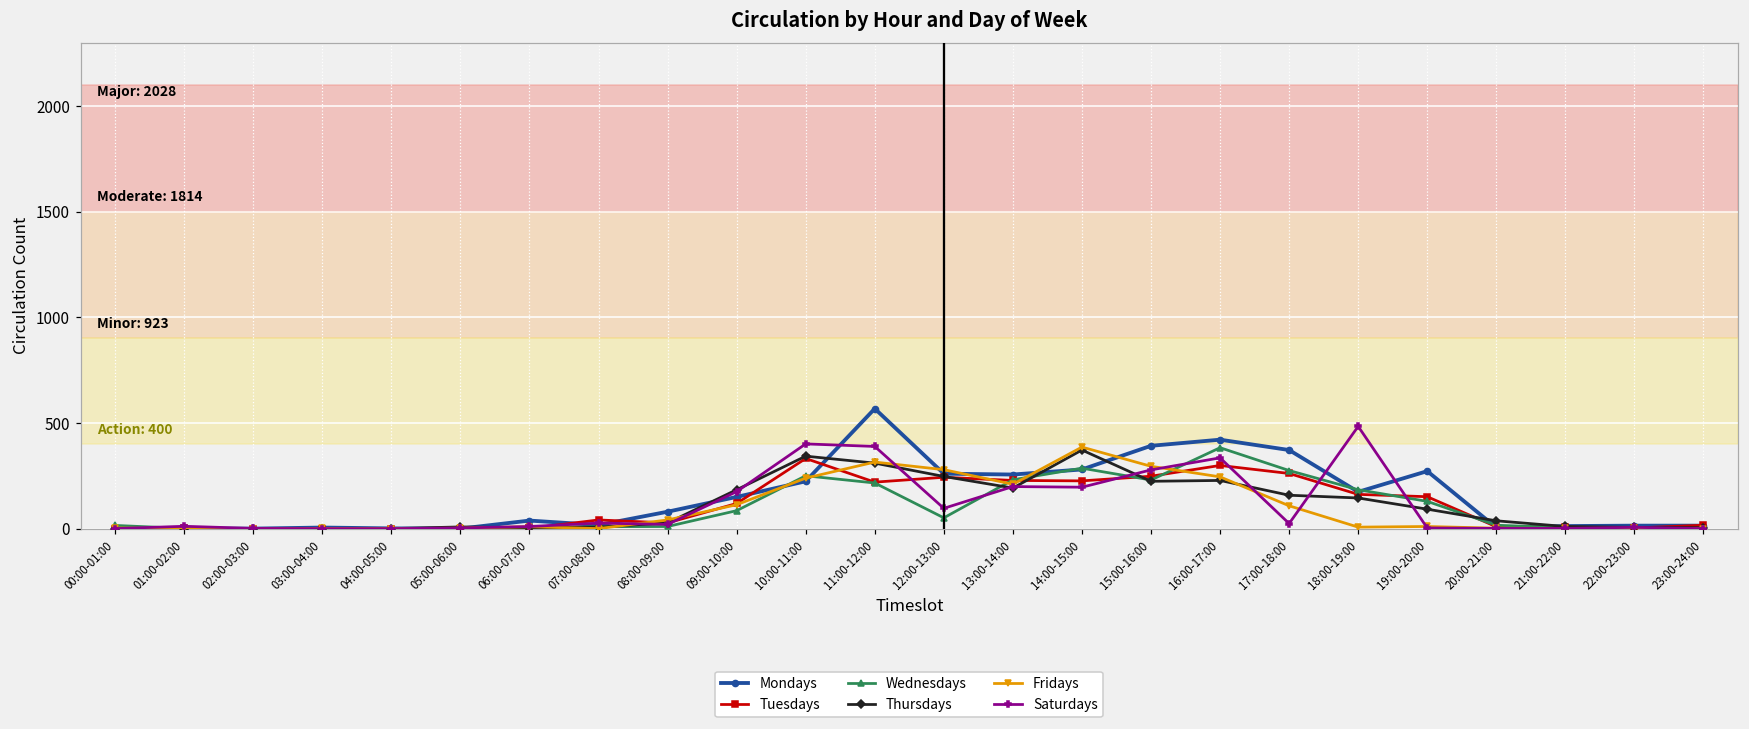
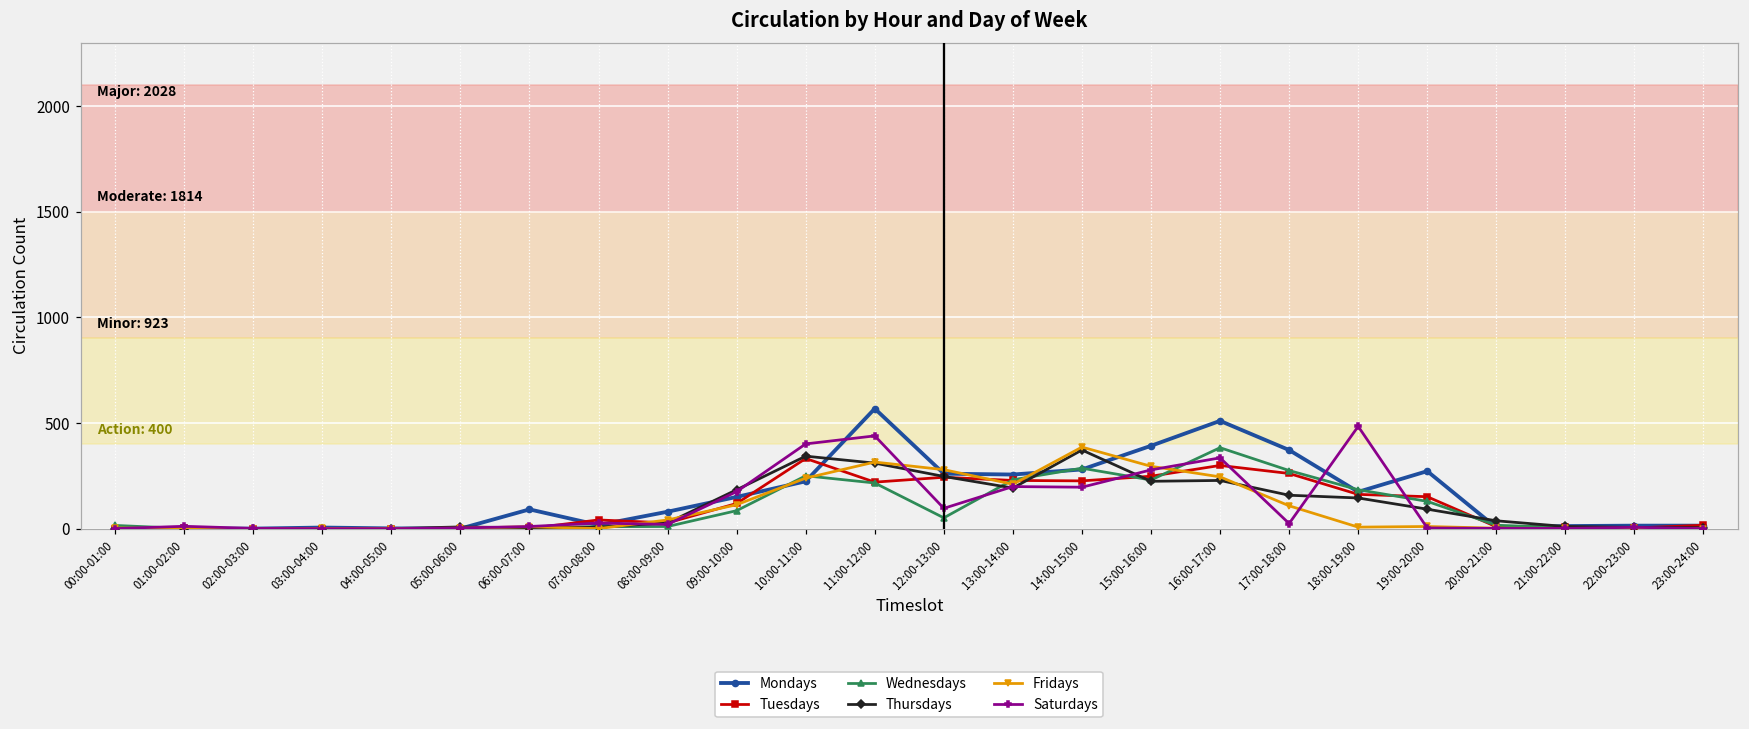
Mondays, 06:00-07:00: 40 -> 90
Saturdays, 11:00-12:00: 390 -> 440
Mondays, 16:00-17:00: 420 -> 510
